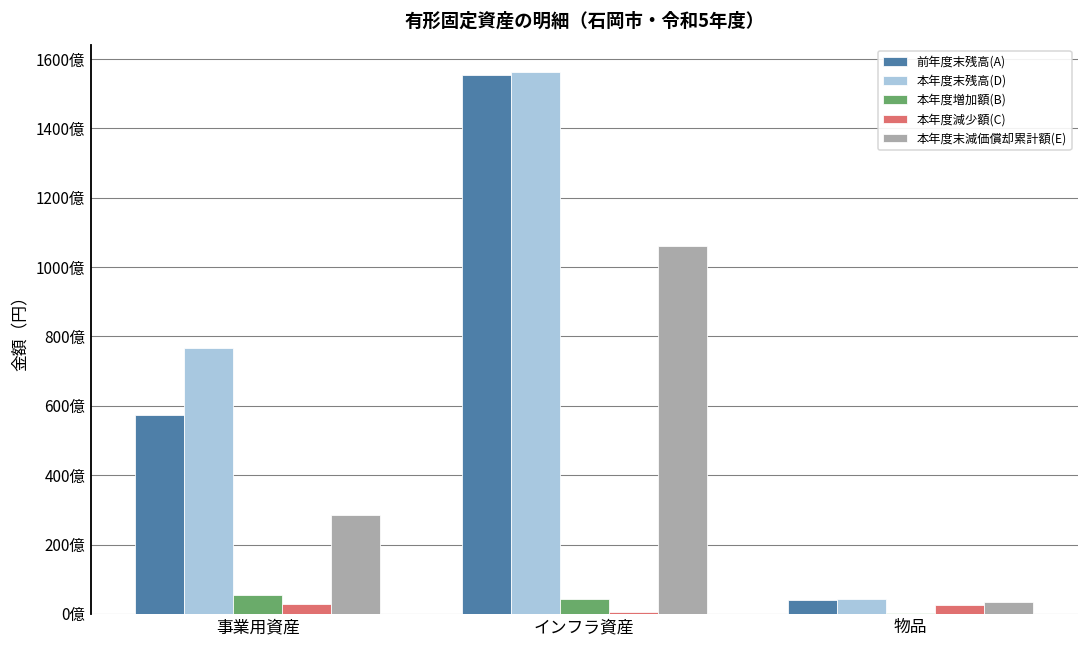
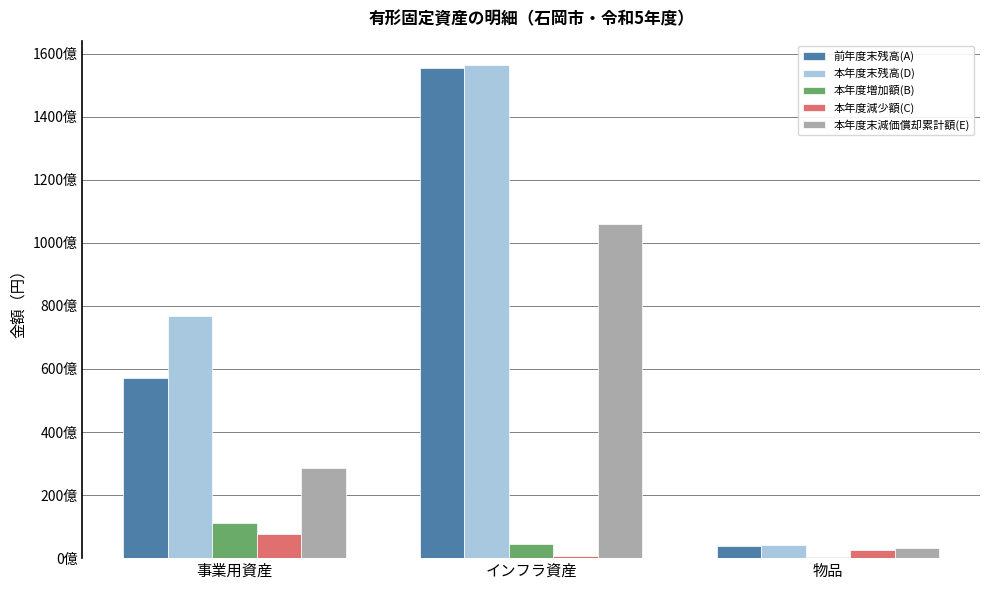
本年度増加額(B), 事業用資産: 50億 -> 110億
本年度減少額(C), 事業用資産: 30億 -> 80億
